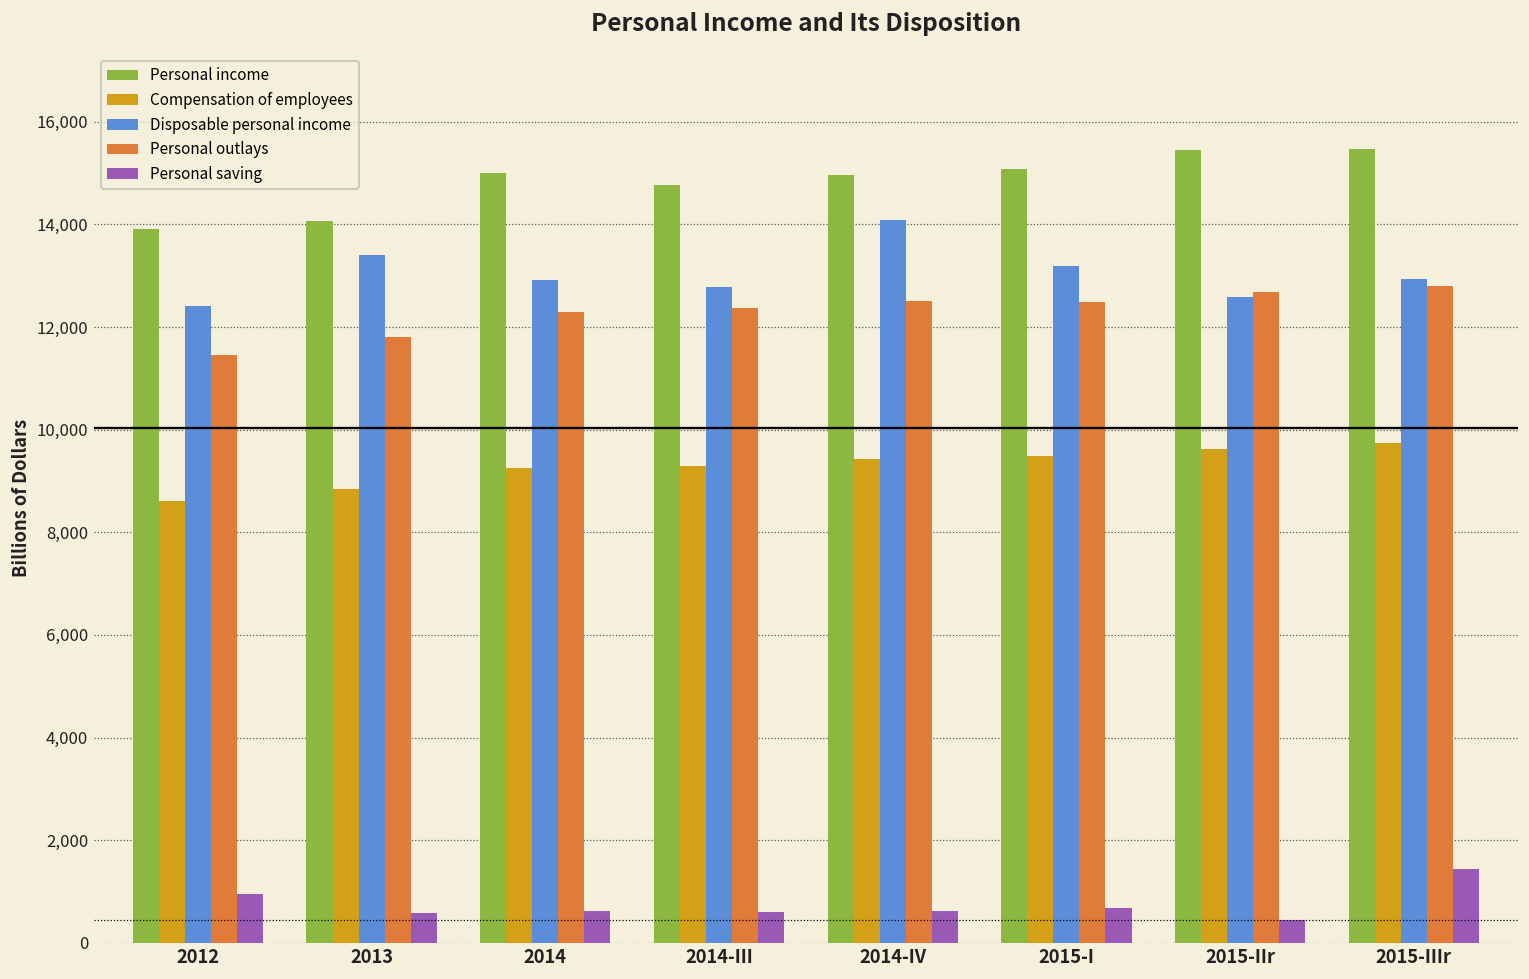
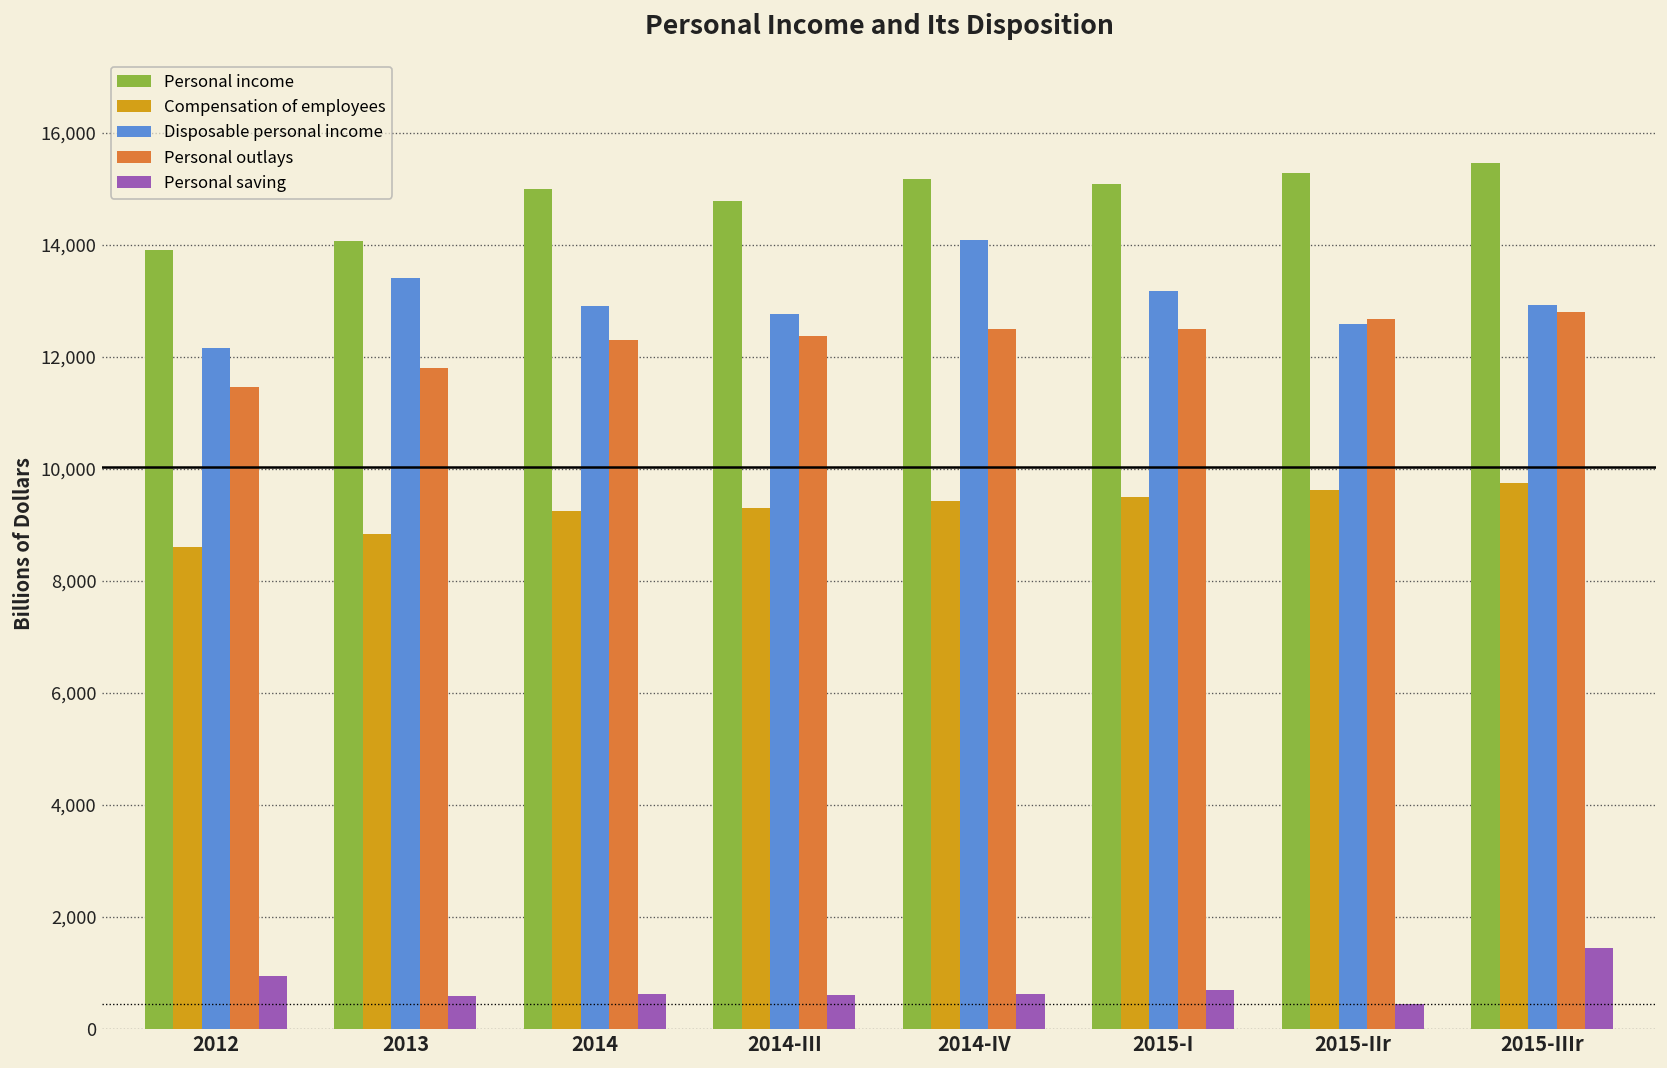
Disposable personal income, 2012: 12,400 -> 12,100
Personal income, 2014-IV: 15,000 -> 15,200
Personal income, 2015-IIr: 15,400 -> 15,300
